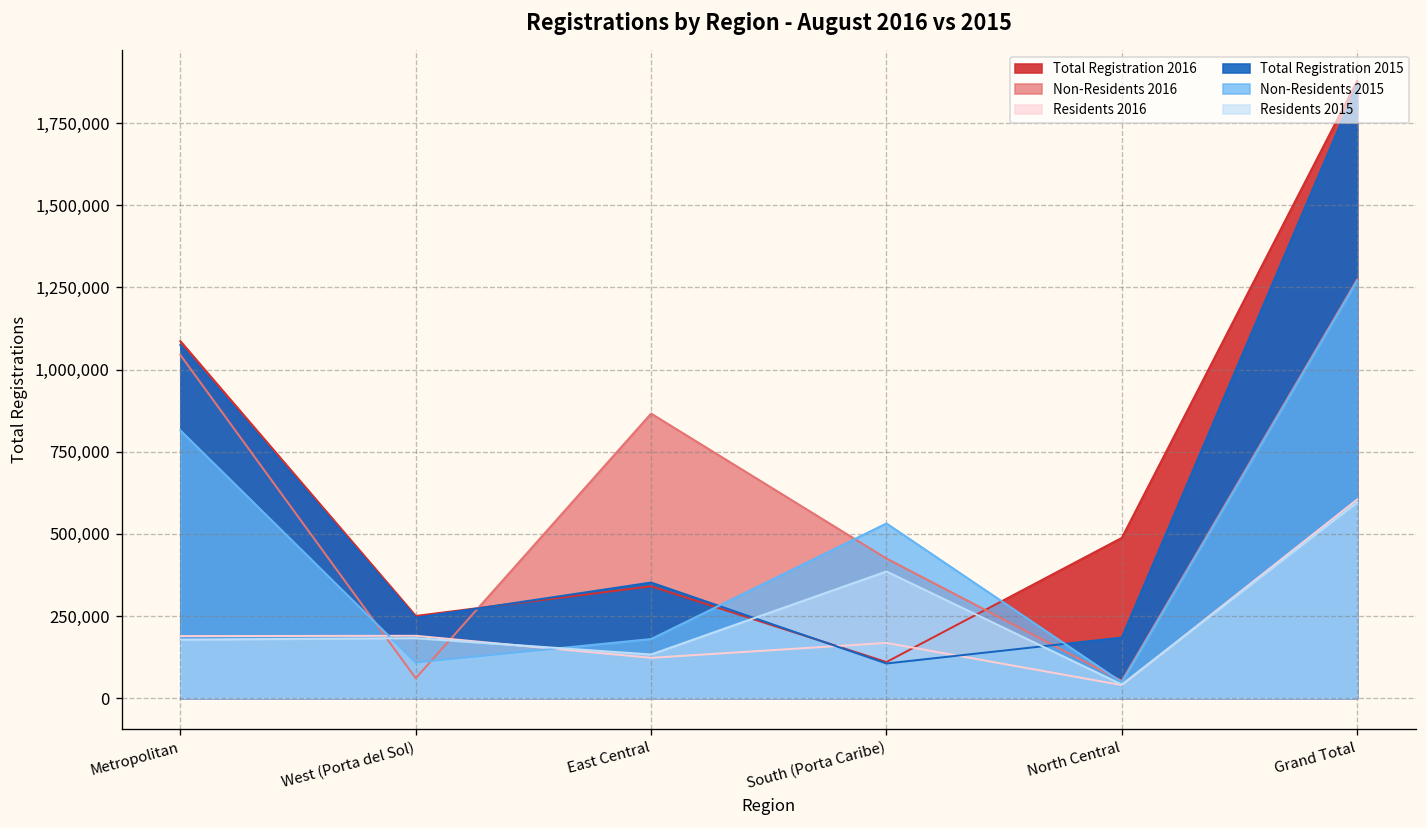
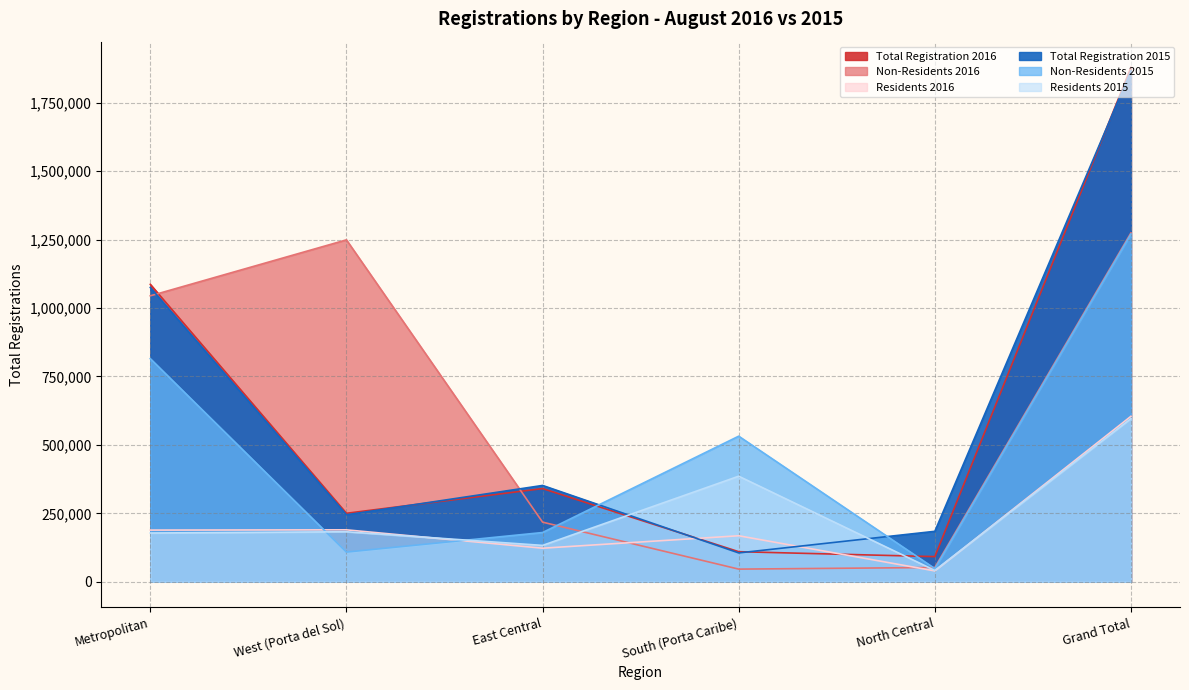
Non-Residents 2016, West (Porta del Sol): 60,000 -> 1,250,000
Non-Residents 2016, East Central: 870,000 -> 220,000
Non-Residents 2016, South (Porta Caribe): 430,000 -> 50,000
Total Registration 2016, North Central: 490,000 -> 90,000
